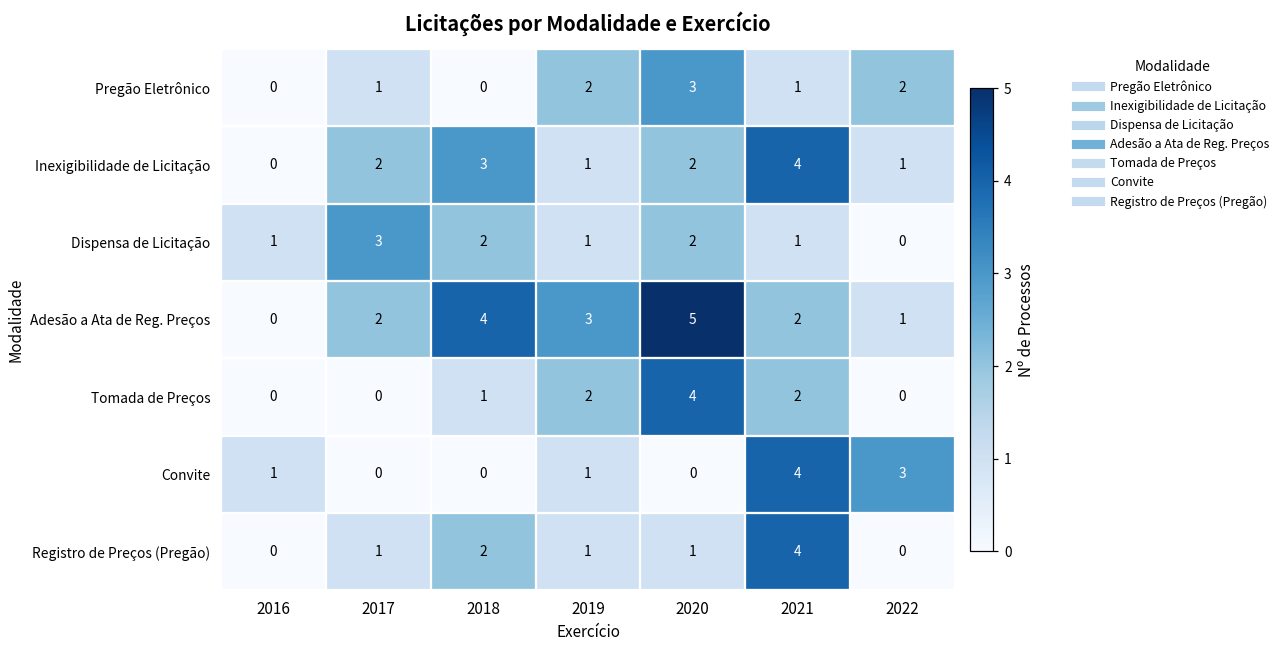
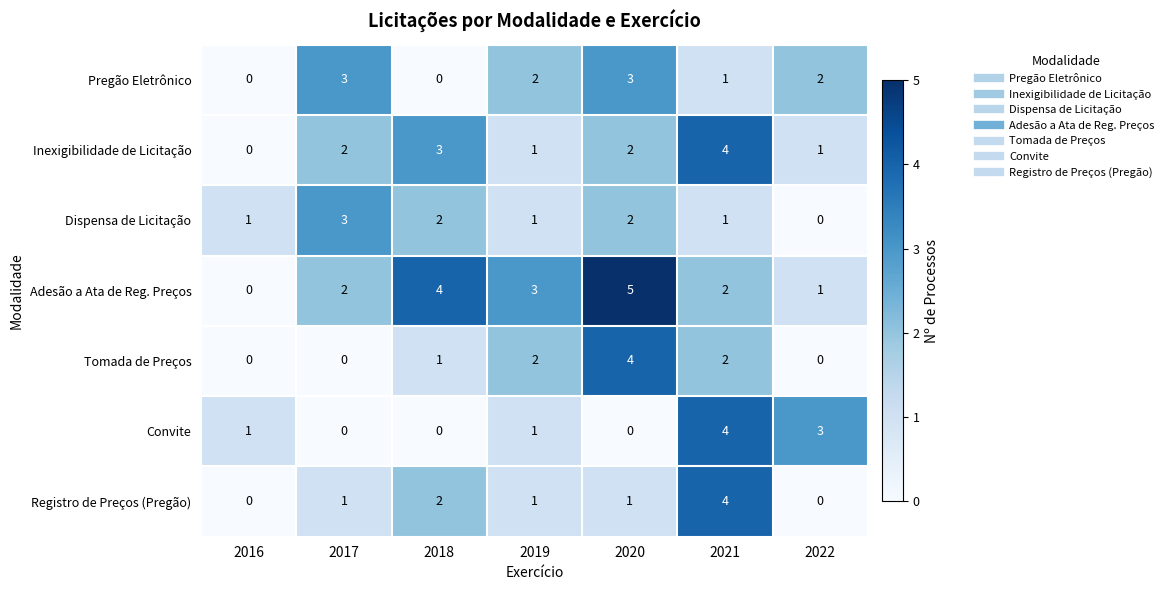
Pregão Eletrônico, 2017: 1 -> 3
